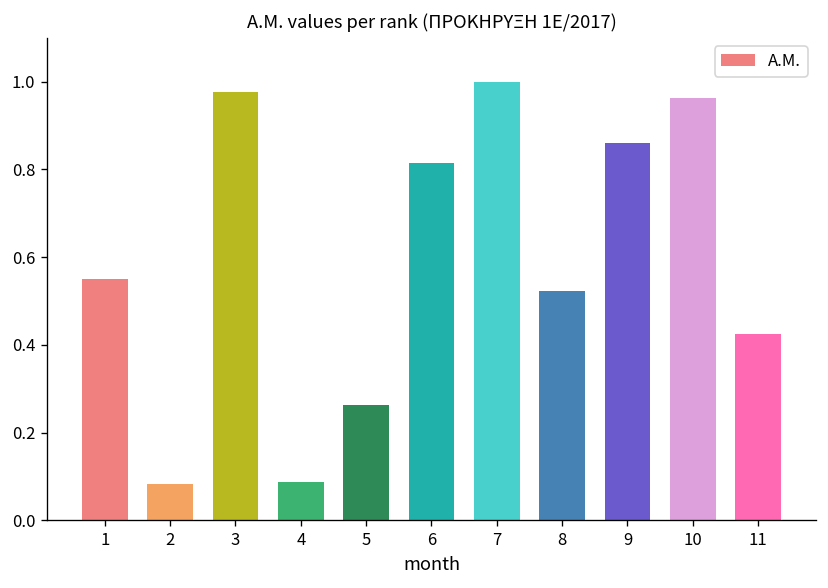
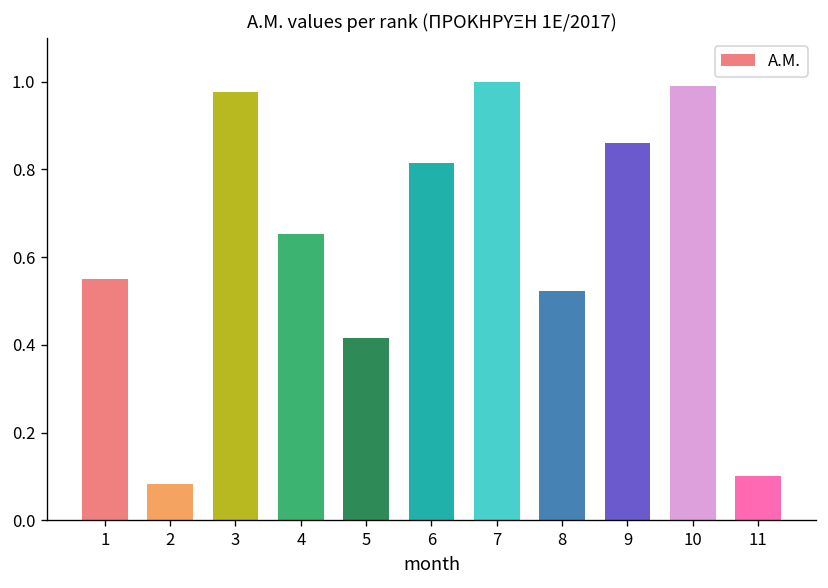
4: 0.09 -> 0.65
5: 0.26 -> 0.42
10: 0.96 -> 0.99
11: 0.43 -> 0.10
